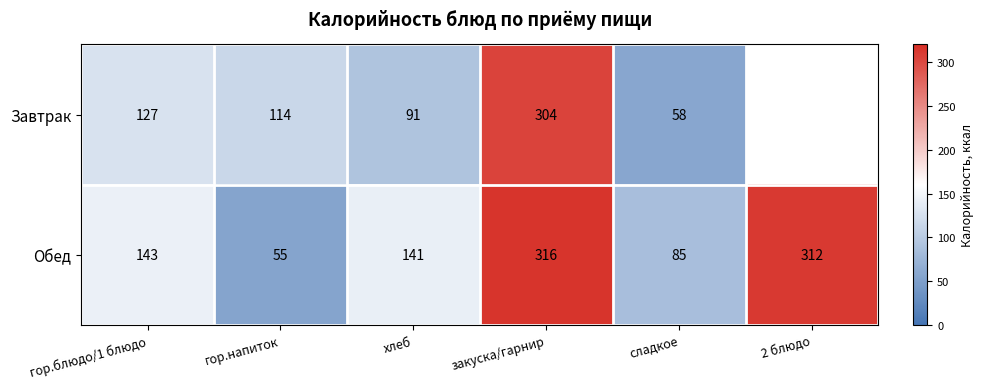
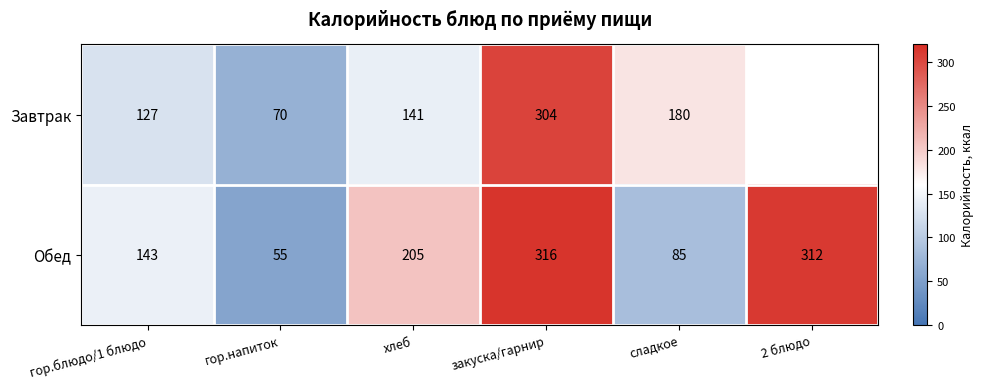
Завтрак, гор.напиток: 114 -> 70
Завтрак, хлеб: 91 -> 141
Завтрак, сладкое: 58 -> 180
Обед, хлеб: 141 -> 205
